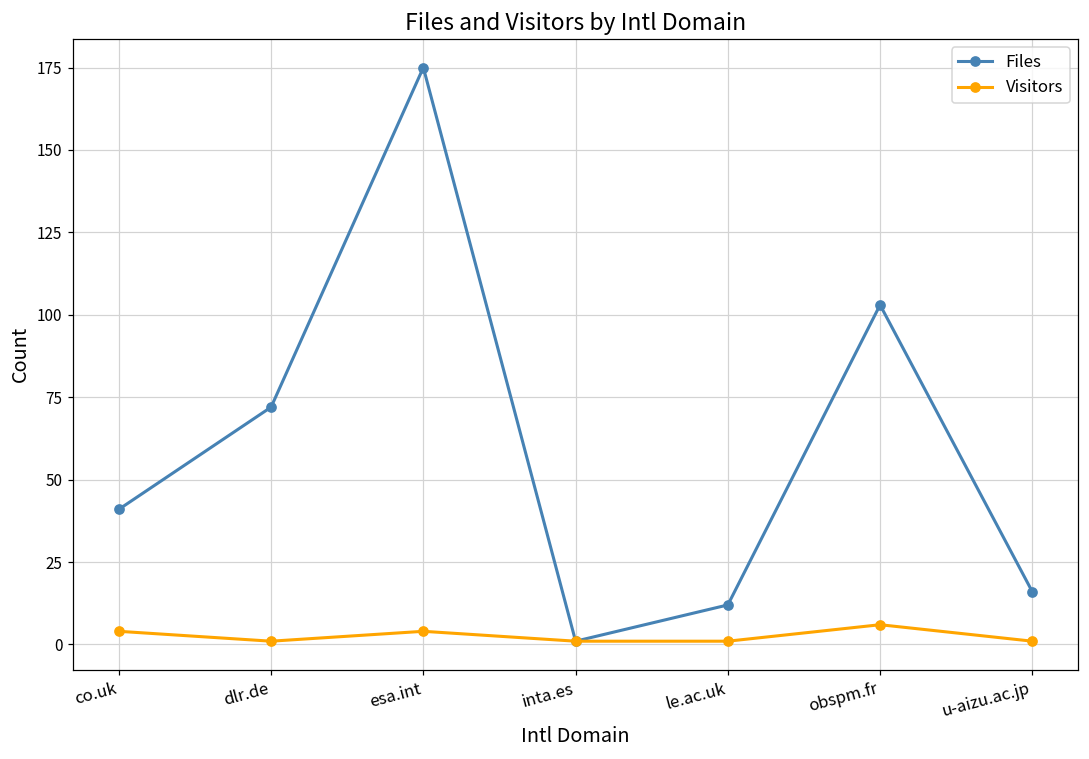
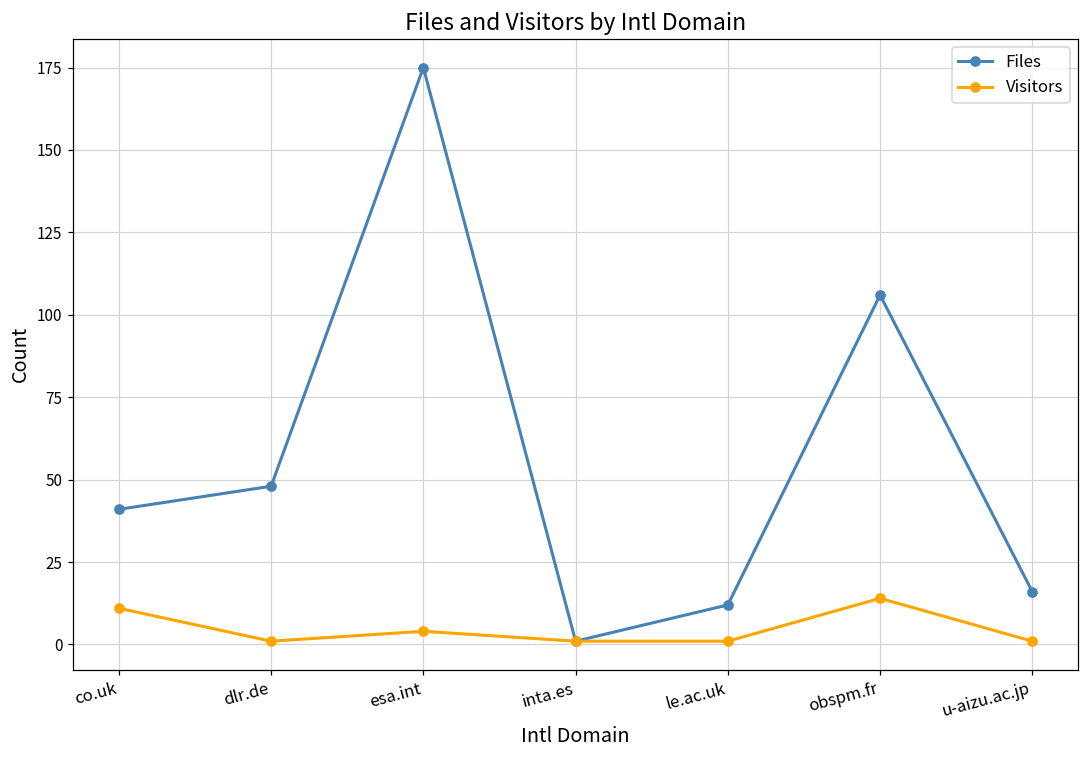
Visitors, co.uk: 4 -> 11
Files, dlr.de: 72 -> 48
Files, obspm.fr: 103 -> 106
Visitors, obspm.fr: 6 -> 14
